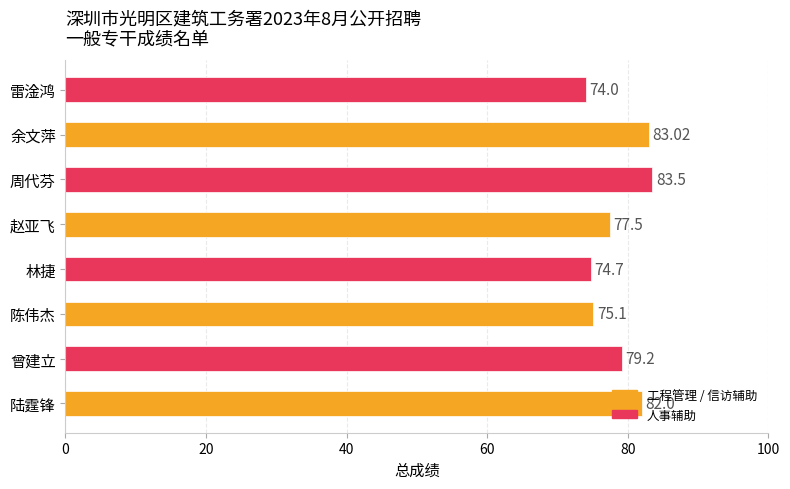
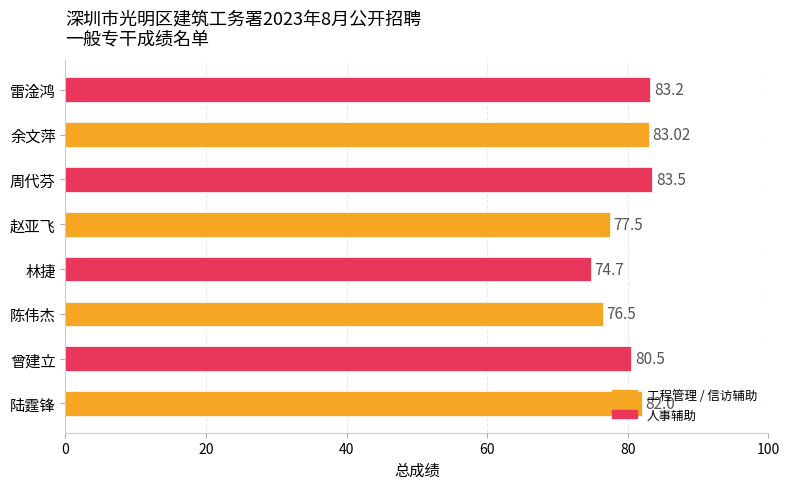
雷淦鸿: 74.0 -> 83.2
陈伟杰: 75.1 -> 76.5
曾建立: 79.2 -> 80.5
